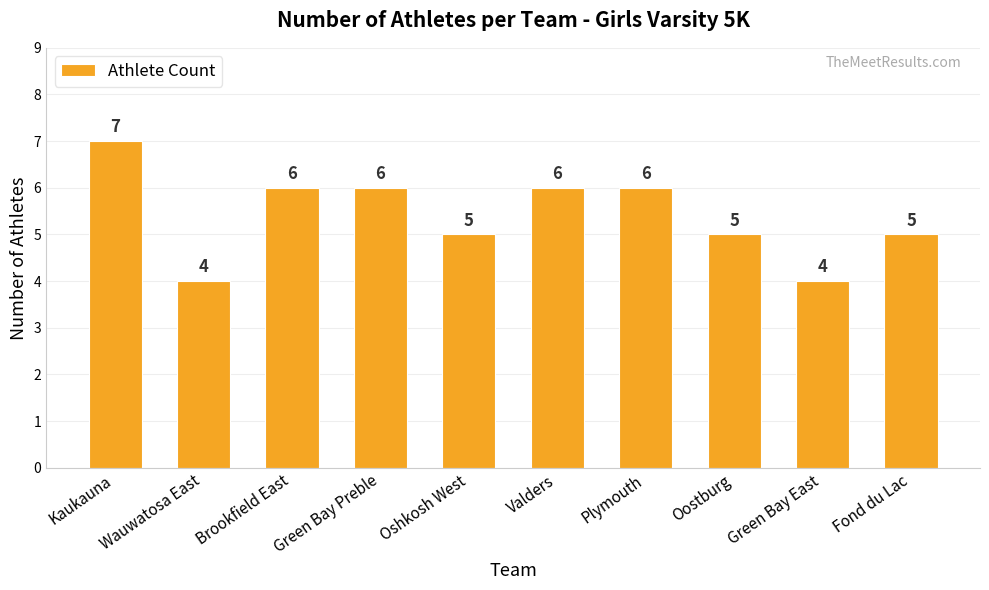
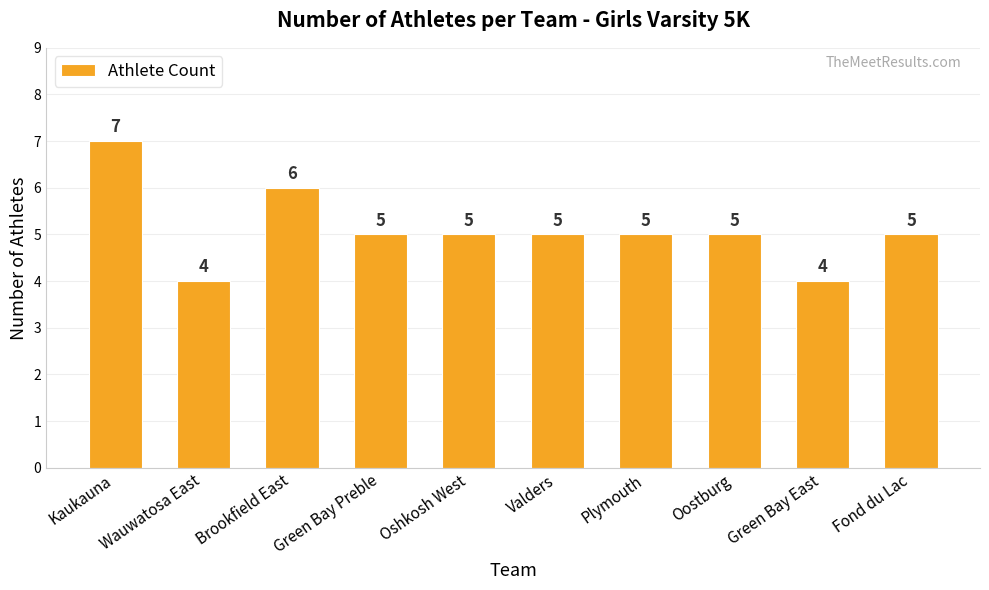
Green Bay Preble: 6 -> 5
Valders: 6 -> 5
Plymouth: 6 -> 5
